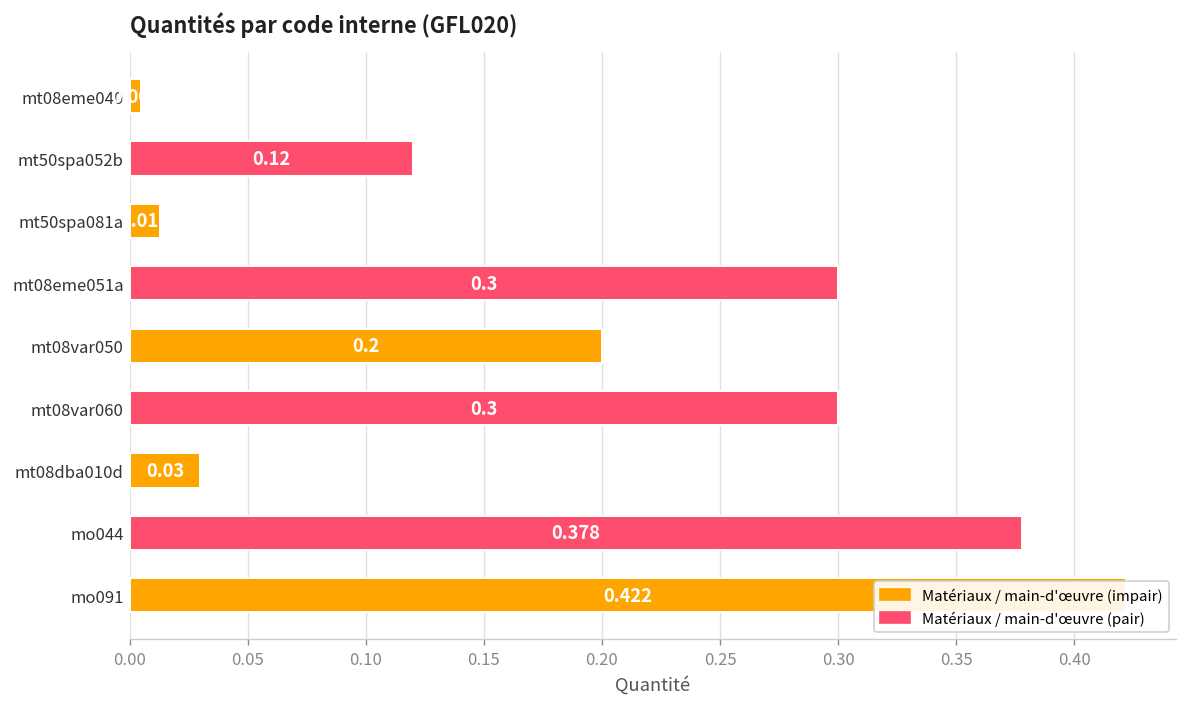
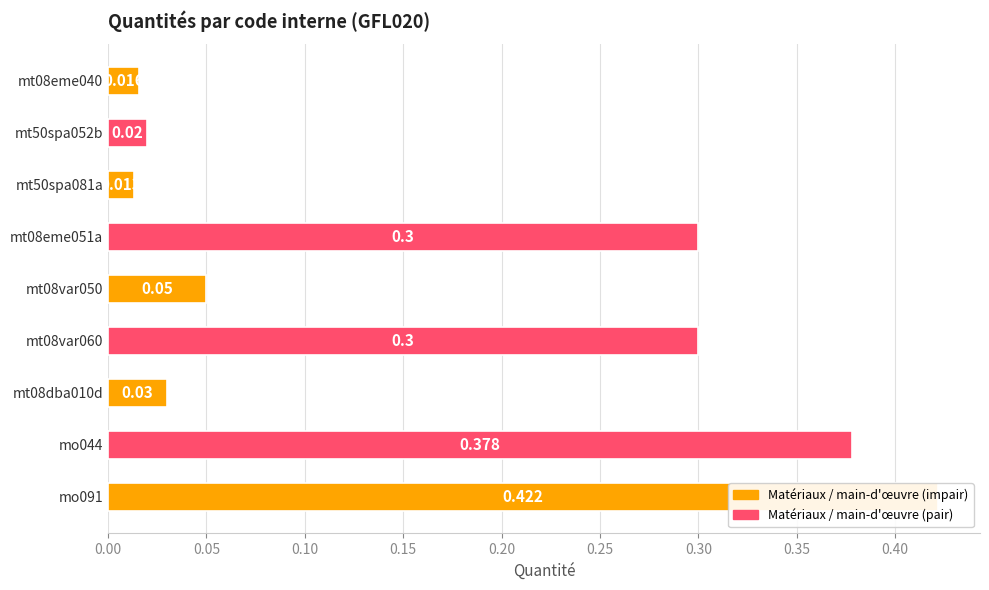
mt08eme040: 0.005 -> 0.016
mt50spa052b: 0.12 -> 0.02
mt08var050: 0.2 -> 0.05
